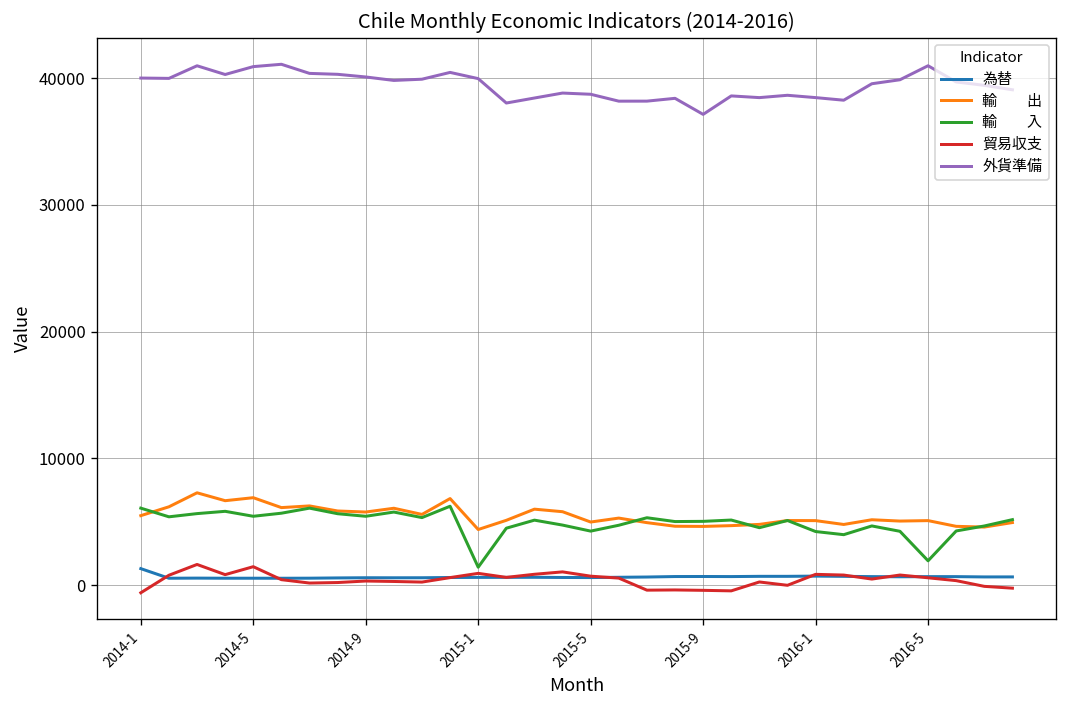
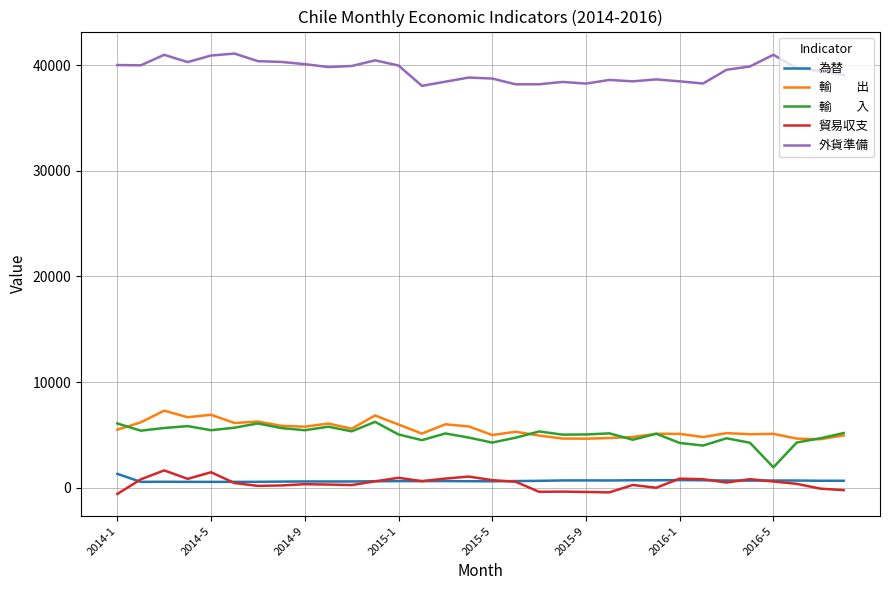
輸 出, 2015-1: 4400 -> 6000
輸 入, 2015-1: 1400 -> 5000
外貨準備, 2015-9: 37100 -> 38200
